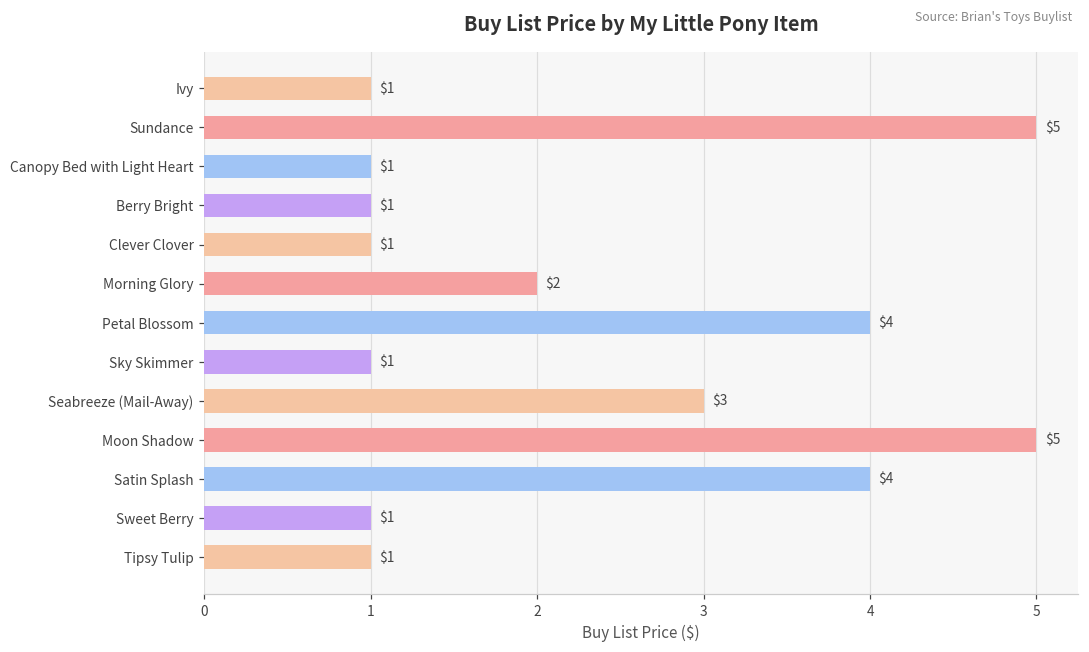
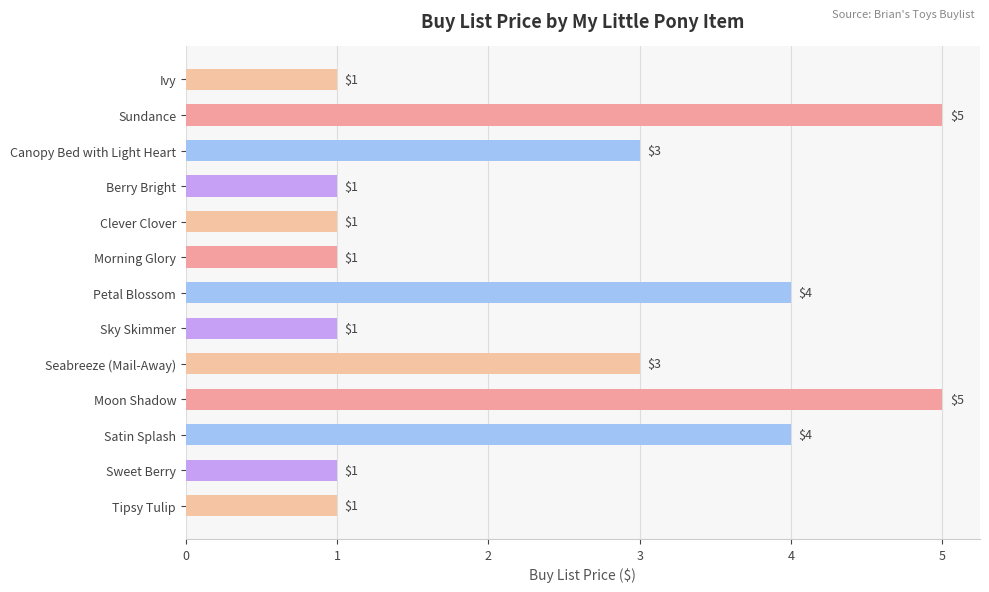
Canopy Bed with Light Heart: $1 -> $3
Morning Glory: $2 -> $1
